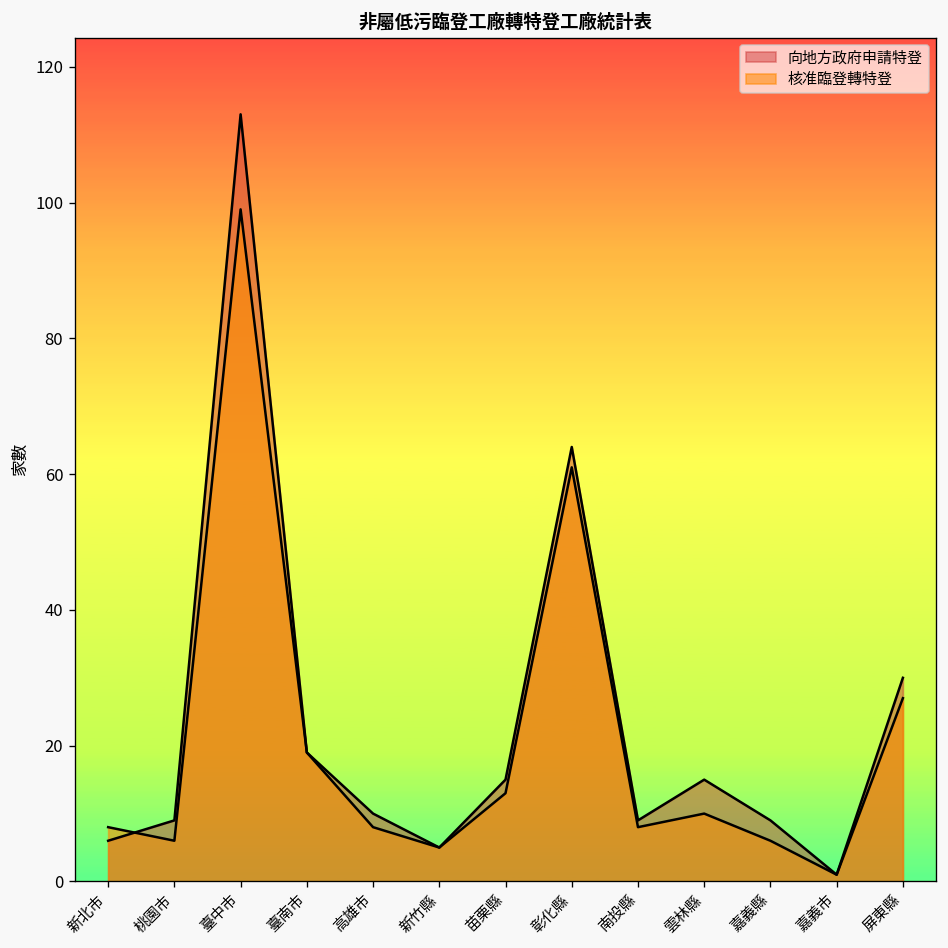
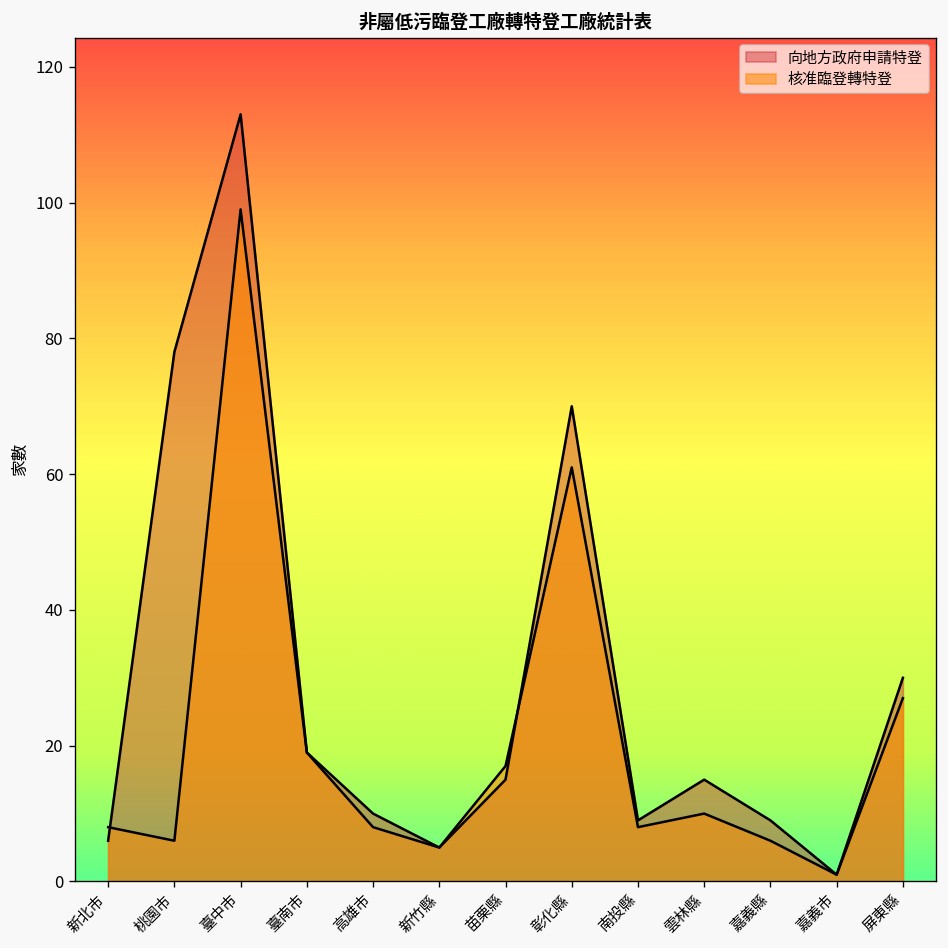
向地方政府申請特登, 桃園市: 9 -> 78
核准臨登轉特登, 苗栗縣: 13 -> 17
向地方政府申請特登, 彰化縣: 64 -> 70
